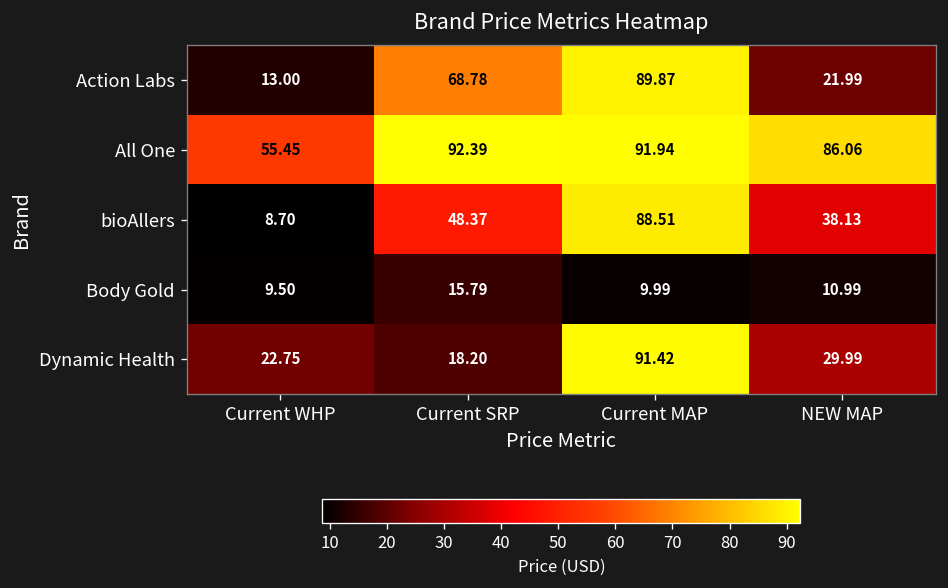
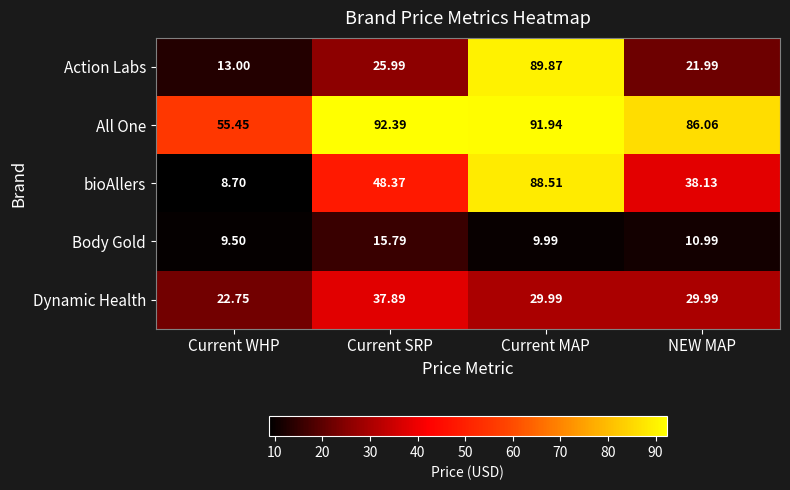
Action Labs, Current SRP: 68.78 -> 25.99
Dynamic Health, Current SRP: 18.20 -> 37.89
Dynamic Health, Current MAP: 91.42 -> 29.99
